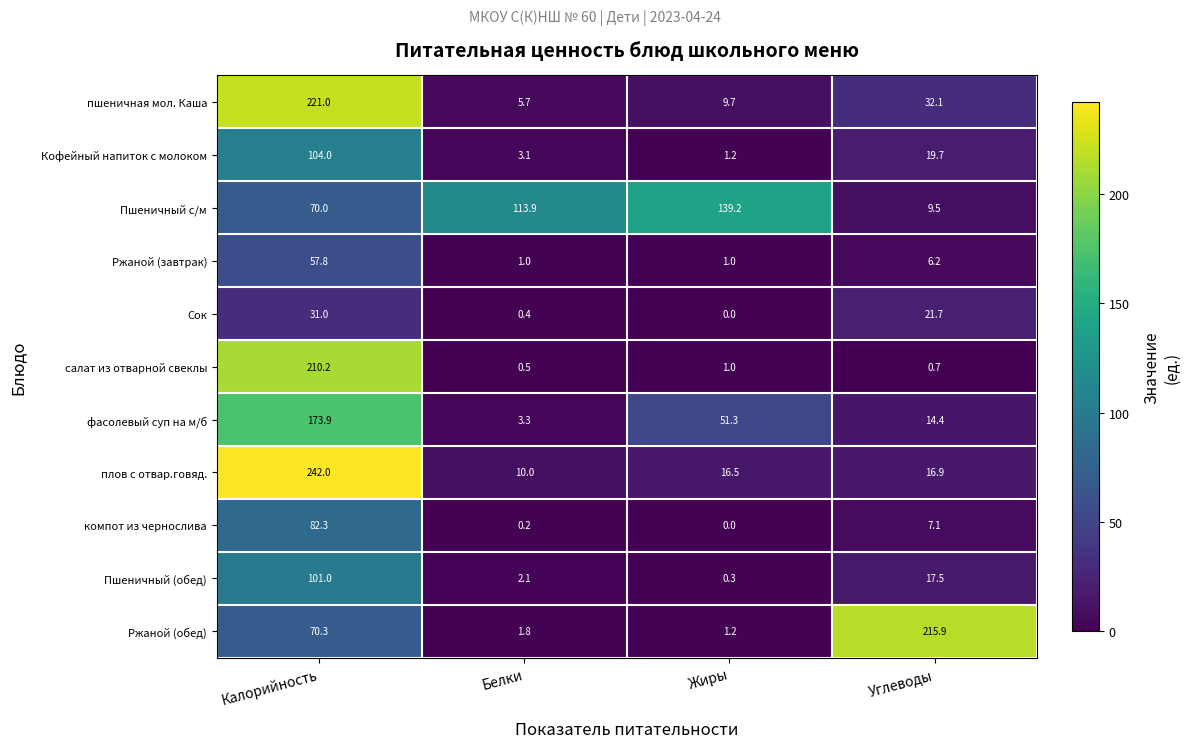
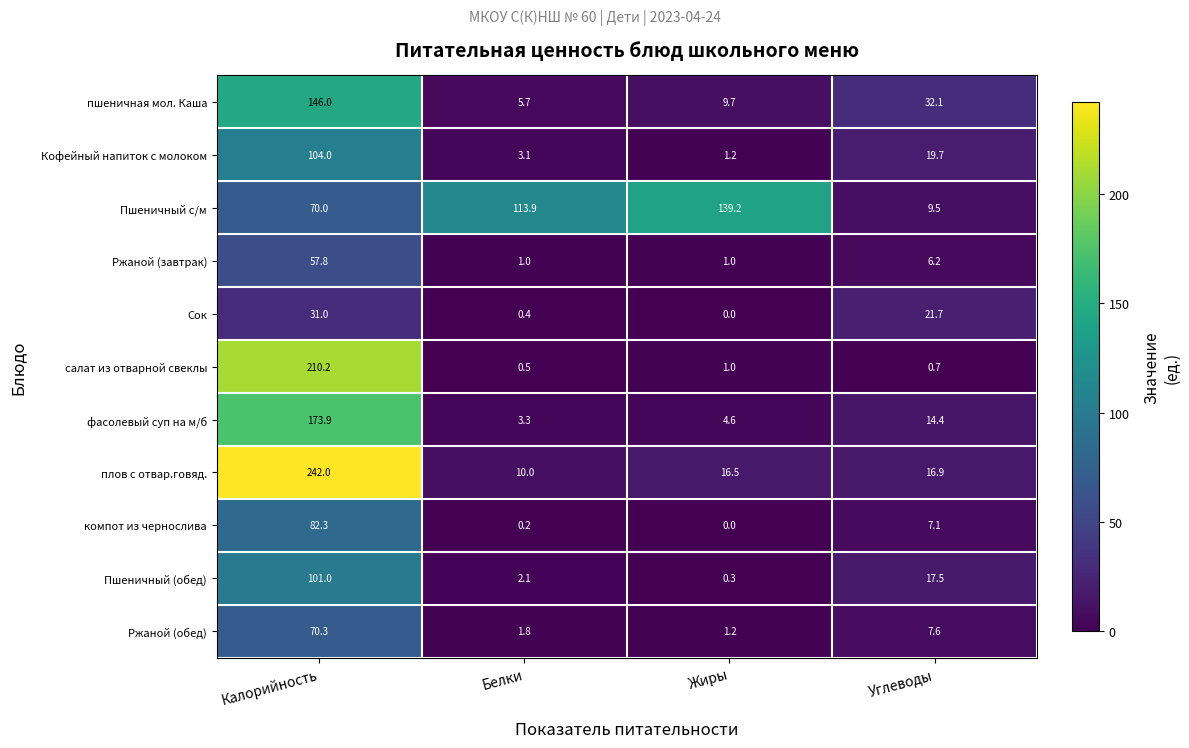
пшеничная мол. Каша, Калорийность: 221.0 -> 146.0
фасолевый суп на м/б, Жиры: 51.3 -> 4.6
Ржаной (обед), Углеводы: 215.9 -> 7.6
